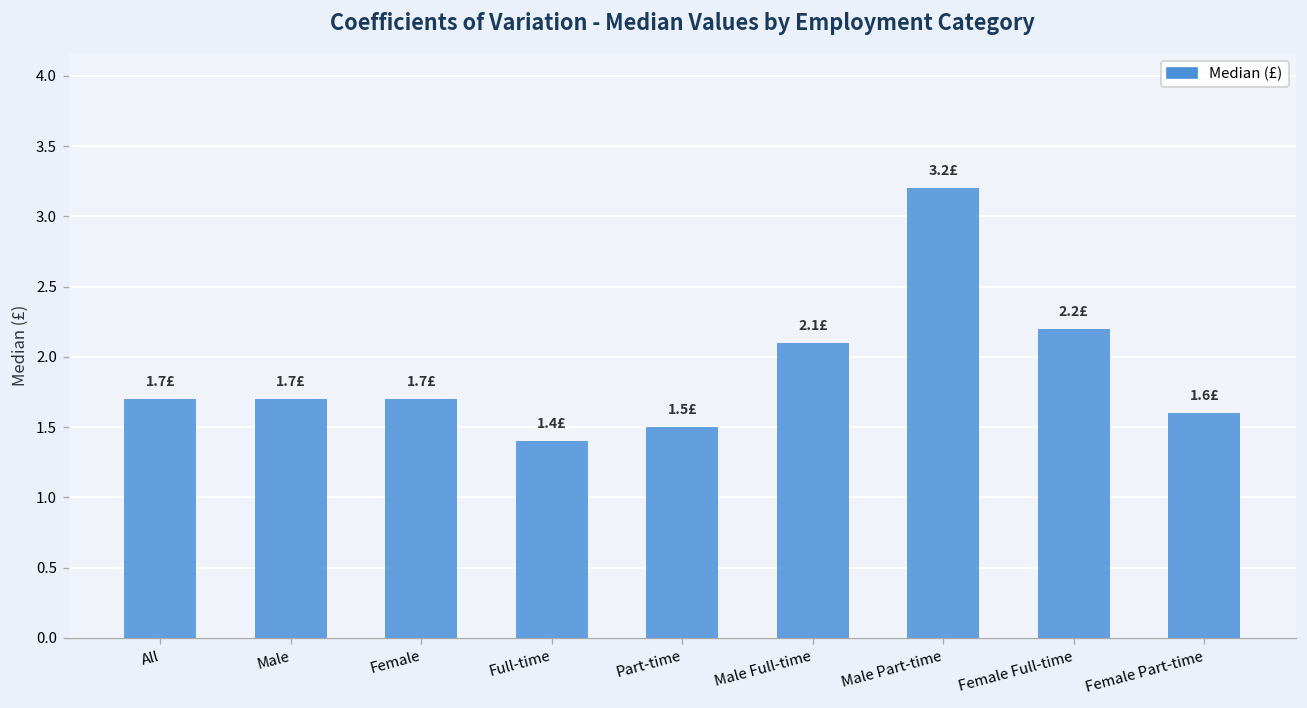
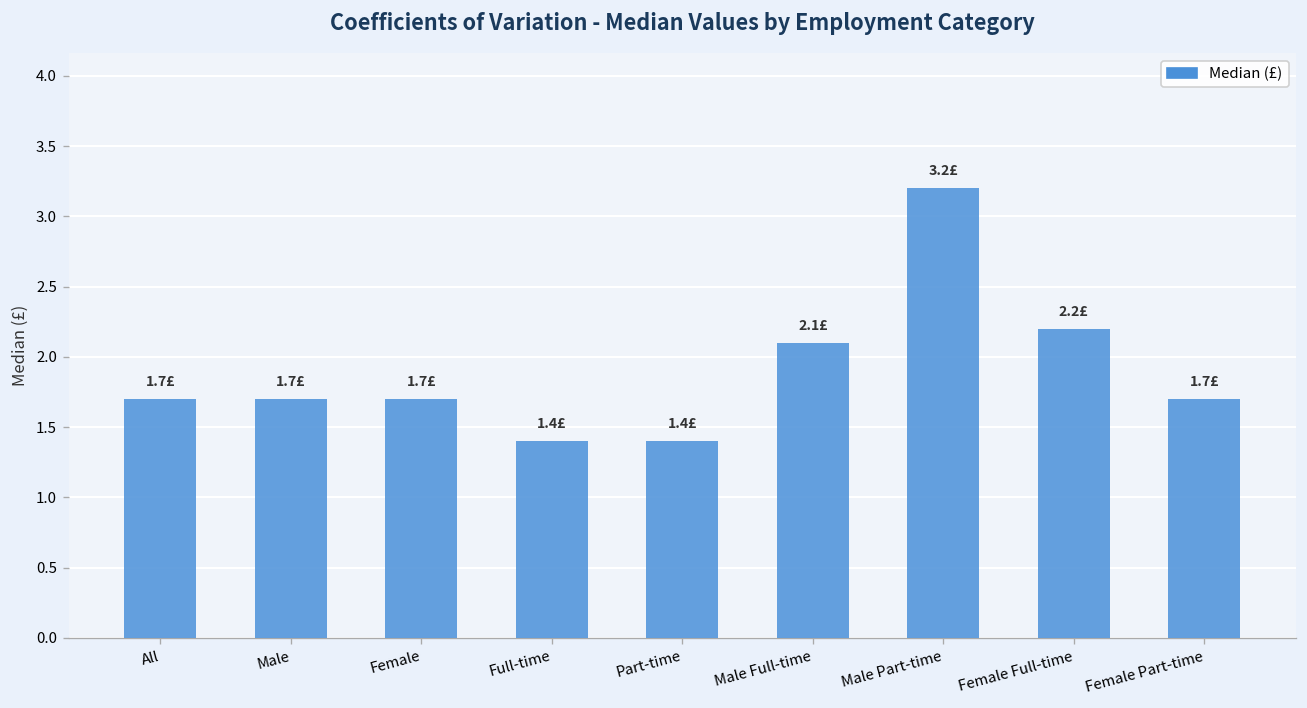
Part-time: 1.5£ -> 1.4£
Female Part-time: 1.6£ -> 1.7£
